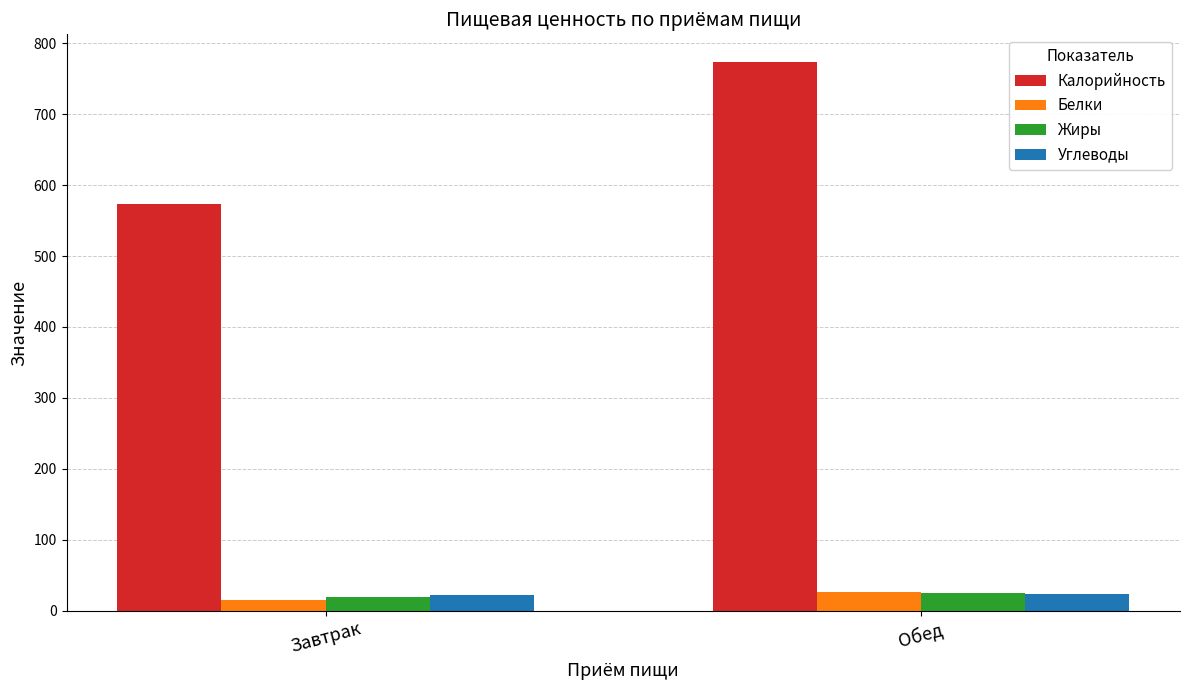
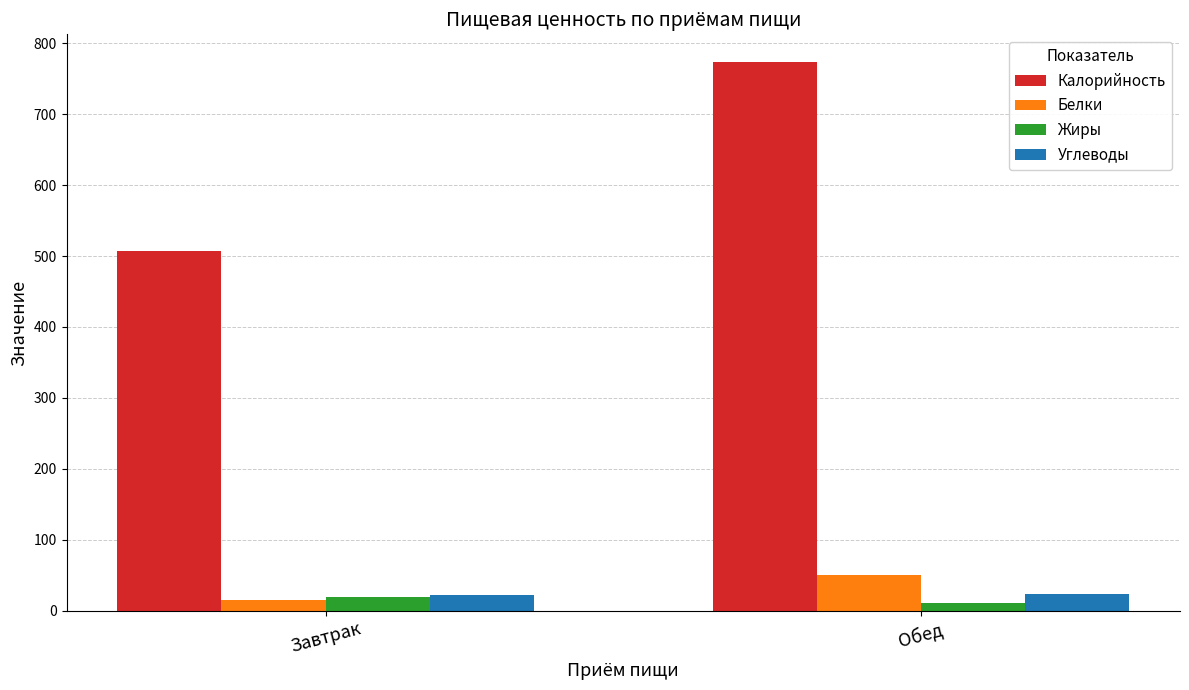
Калорийность, Завтрак: 570 -> 510
Белки, Обед: 30 -> 50
Жиры, Обед: 30 -> 10
